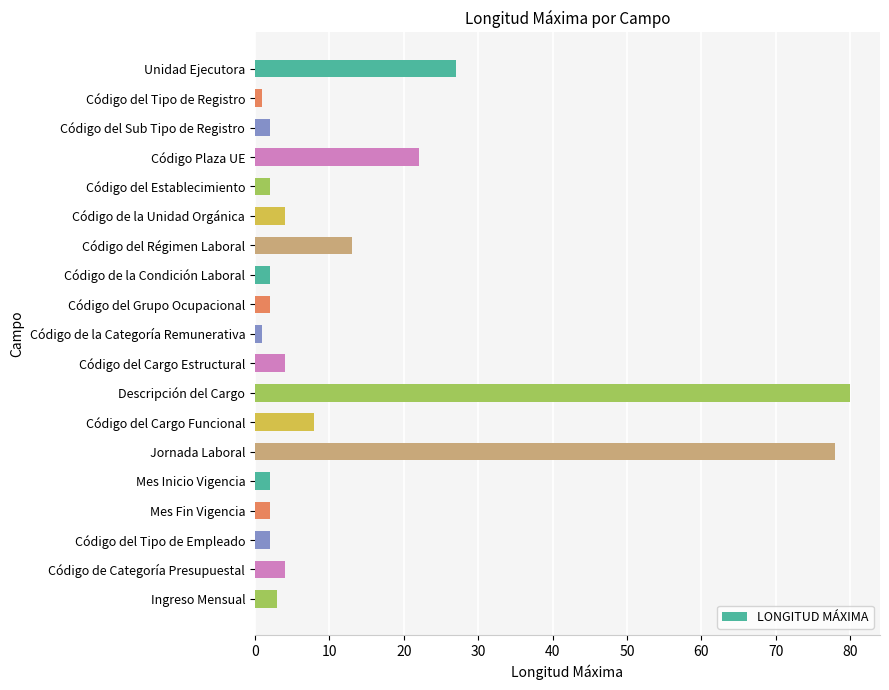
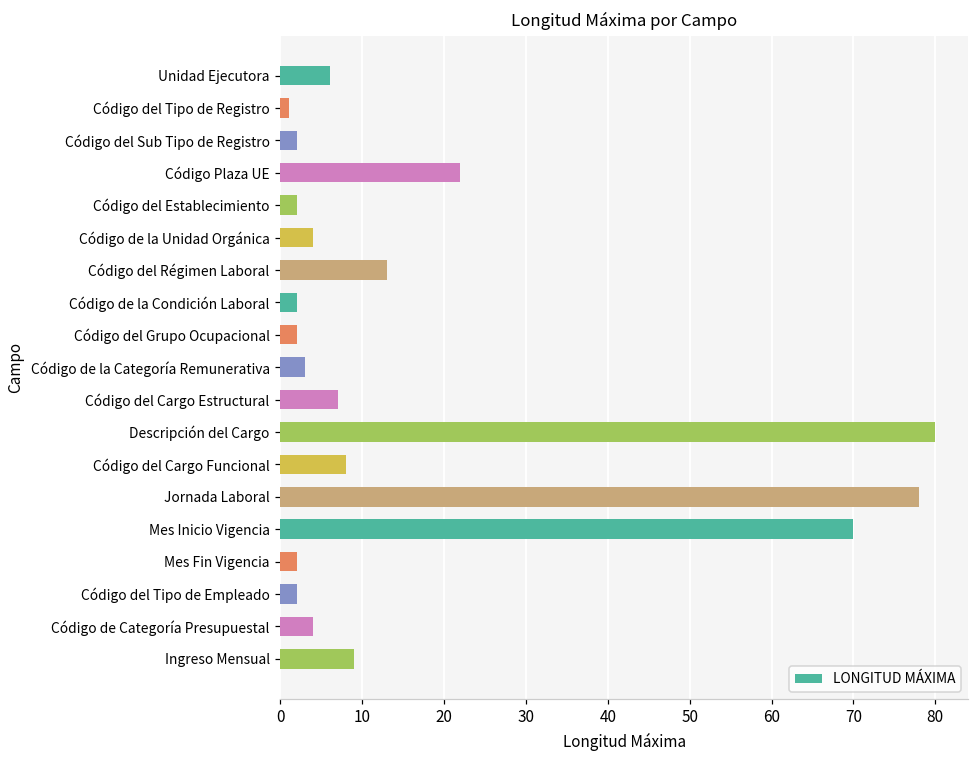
Unidad Ejecutora: 27 -> 6
Código de la Categoría Remunerativa: 1 -> 3
Código del Cargo Estructural: 4 -> 7
Mes Inicio Vigencia: 2 -> 70
Ingreso Mensual: 3 -> 9
